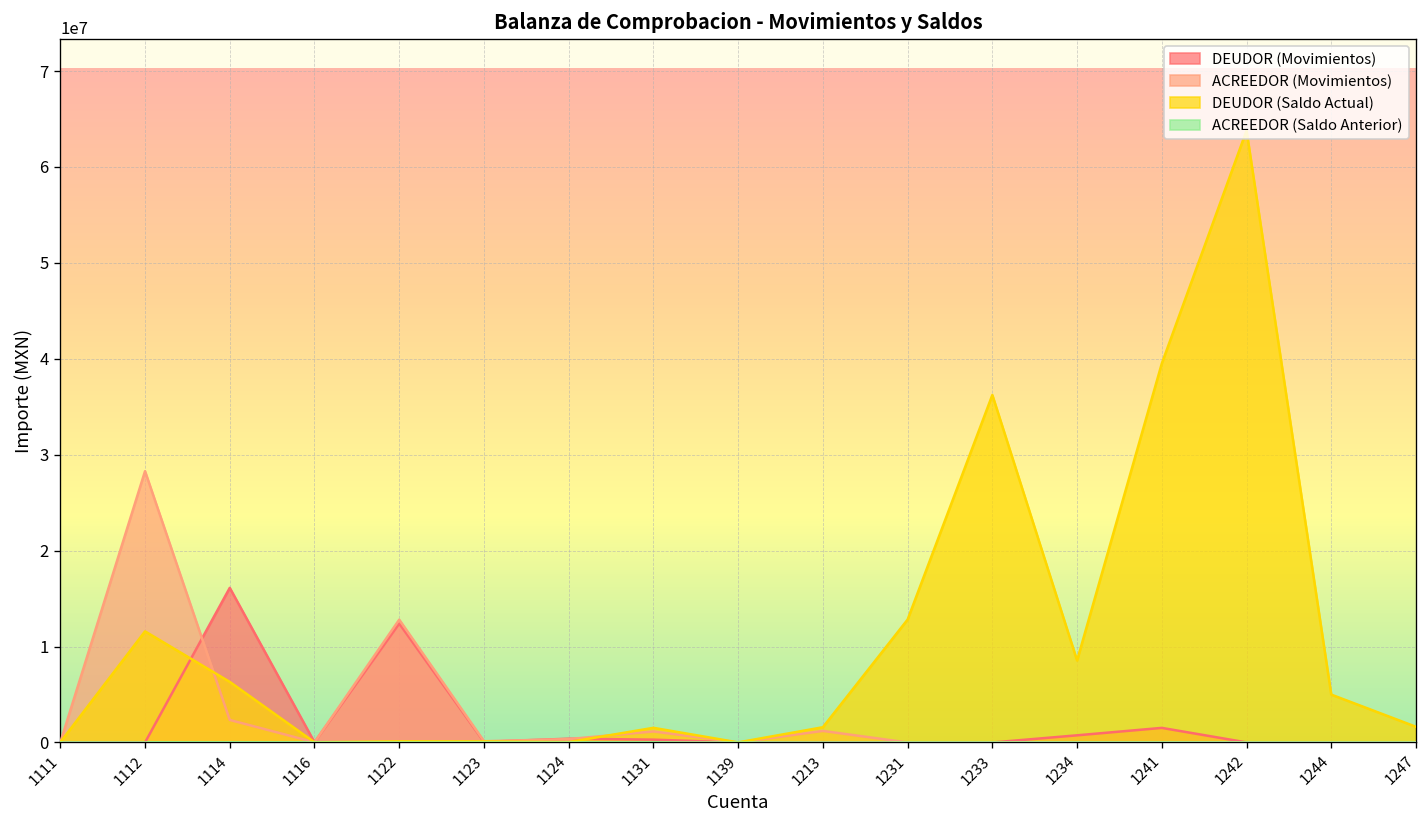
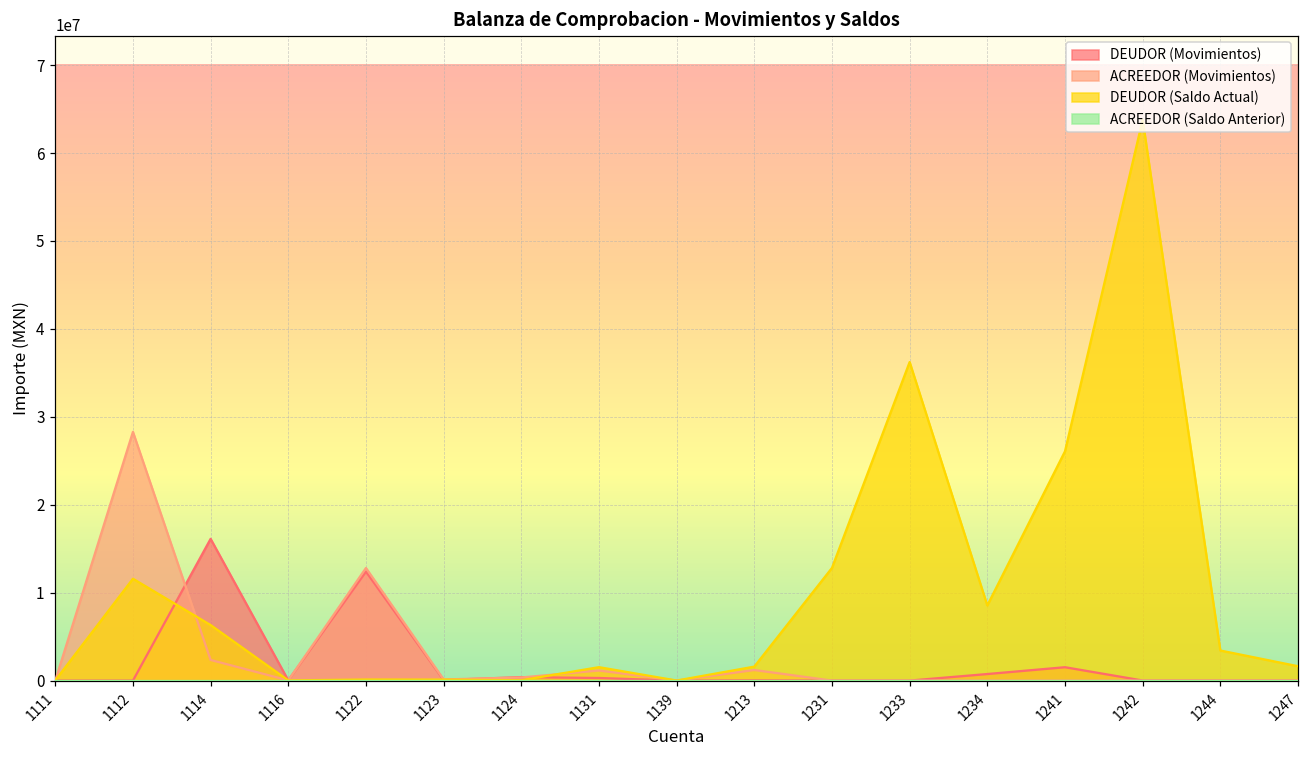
DEUDOR (Saldo Actual), 1241: 40000000 -> 26000000
DEUDOR (Saldo Actual), 1244: 5000000 -> 3000000
